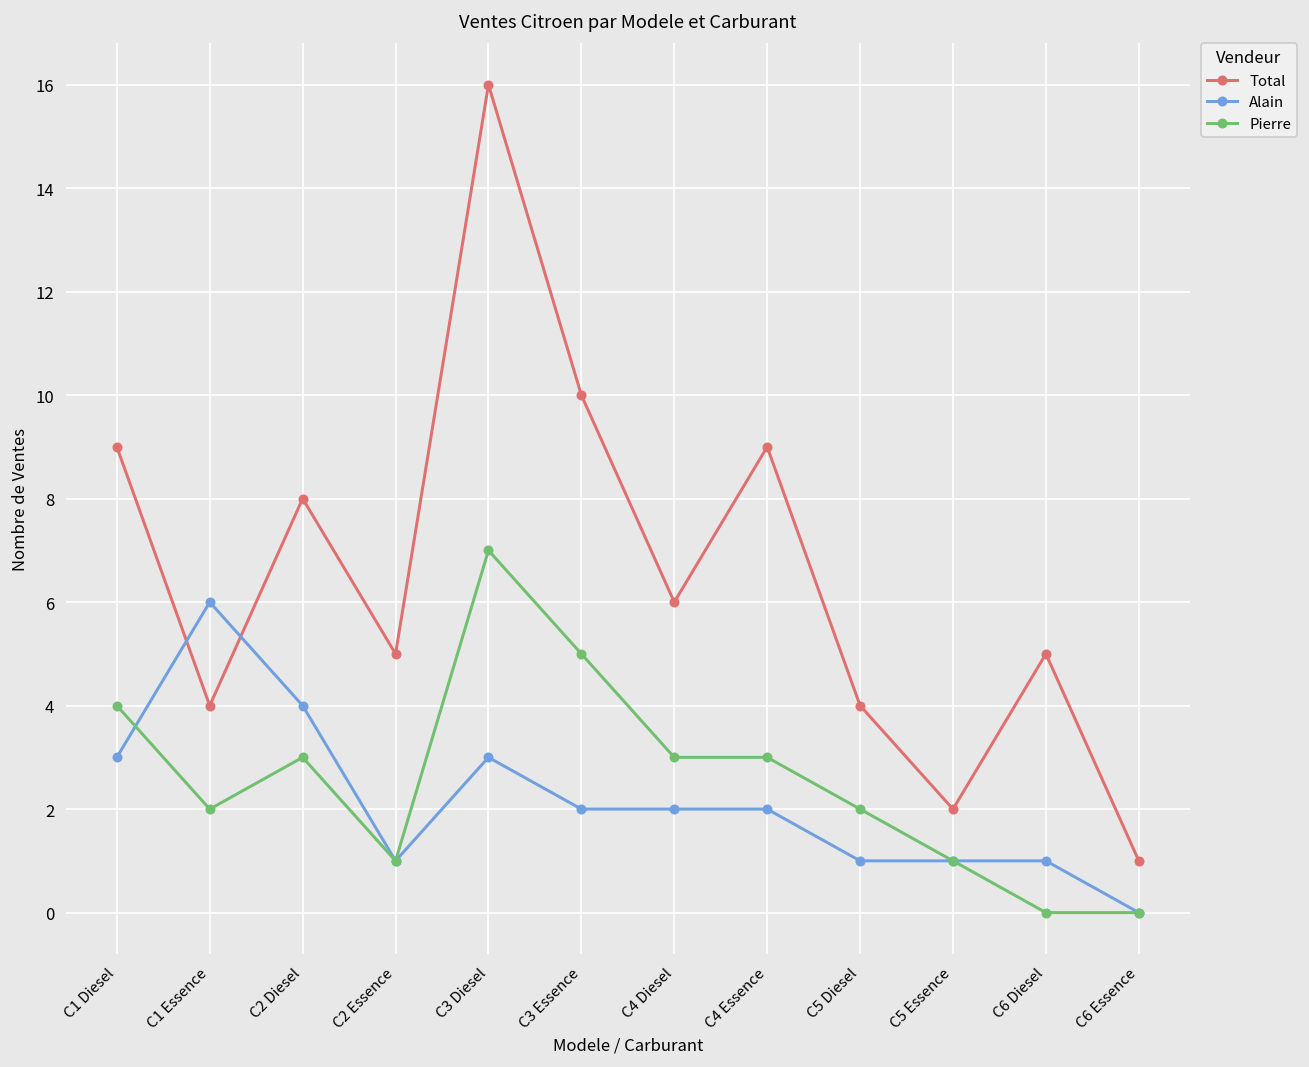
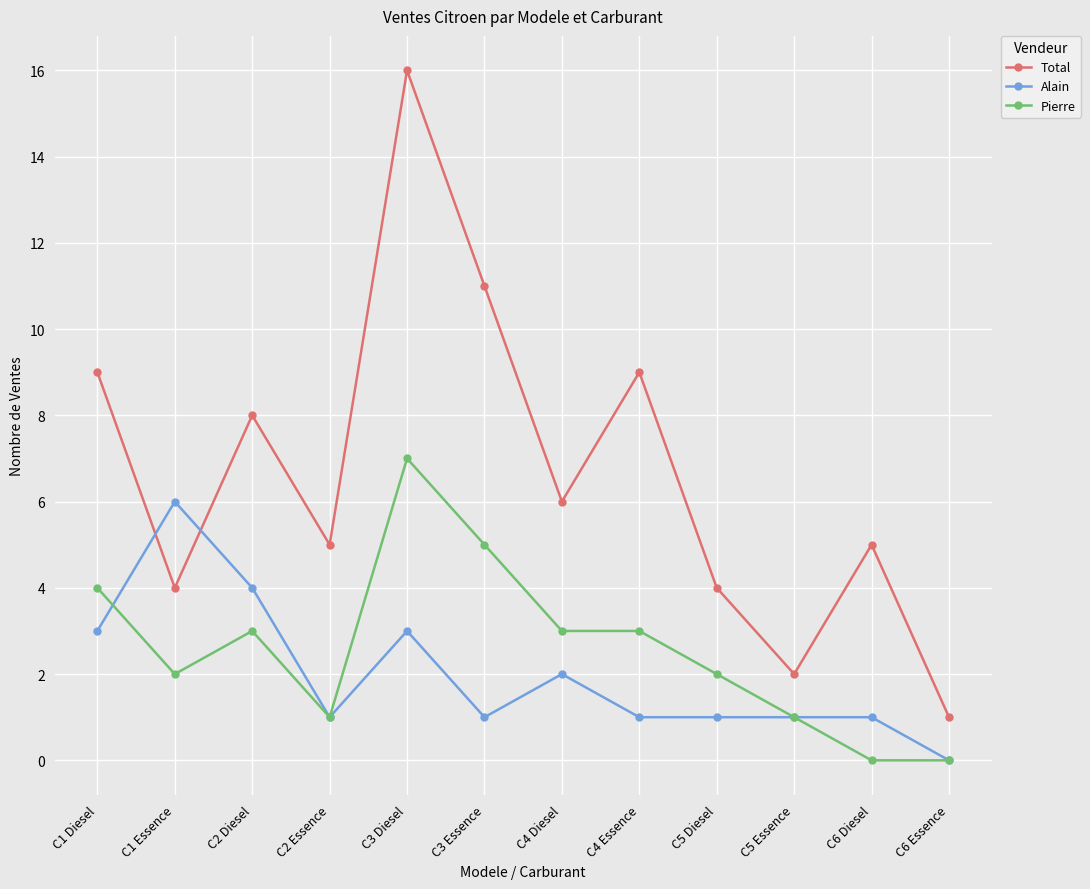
Total, C3 Essence: 10 -> 11
Alain, C3 Essence: 2 -> 1
Alain, C4 Essence: 2 -> 1
